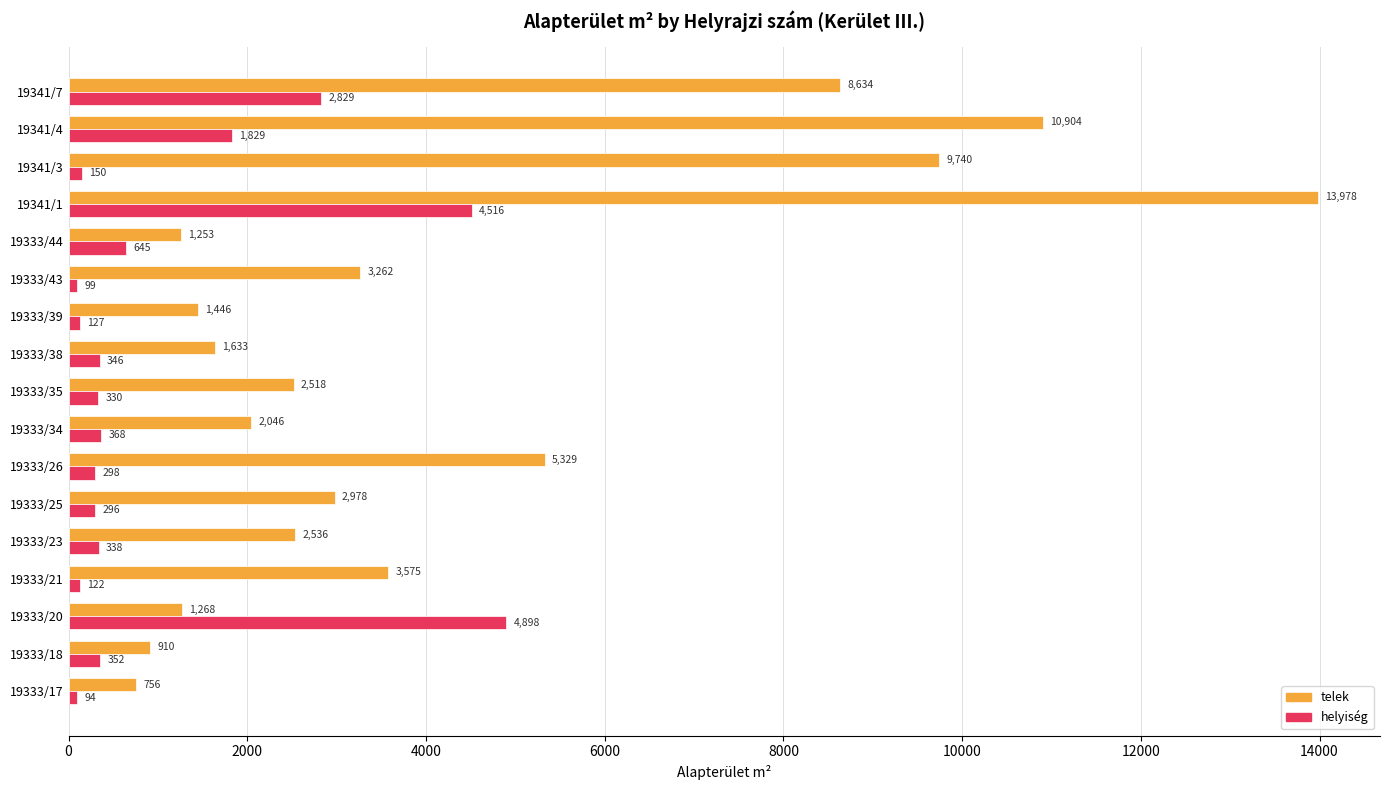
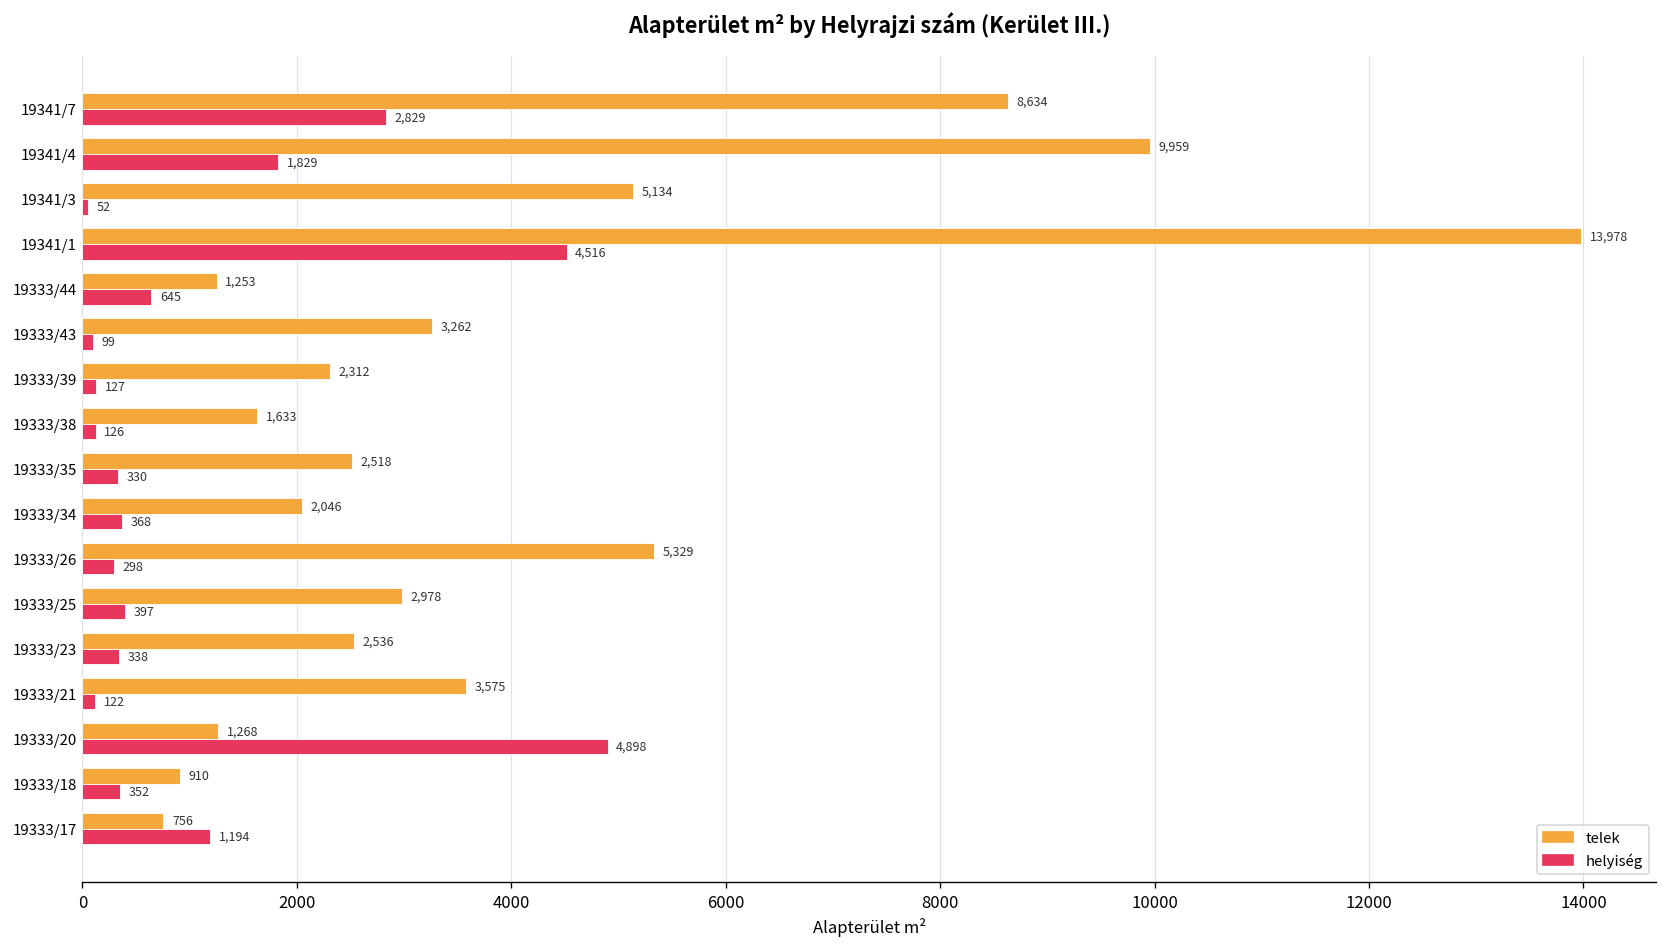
telek, 19341/4: 10,904 -> 9,959
telek, 19341/3: 9,740 -> 5,134
helyiség, 19341/3: 150 -> 52
telek, 19333/39: 1,446 -> 2,312
helyiség, 19333/38: 346 -> 126
helyiség, 19333/25: 296 -> 397
helyiség, 19333/17: 94 -> 1,194
